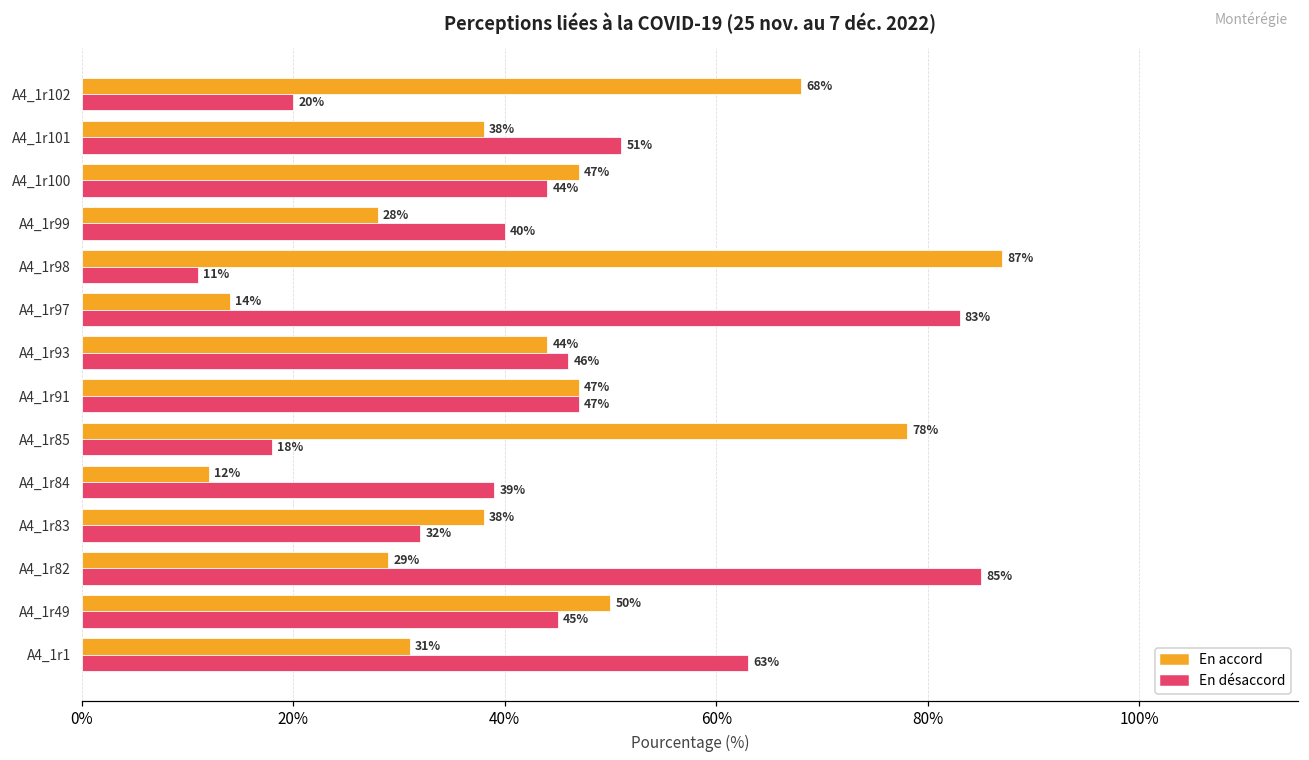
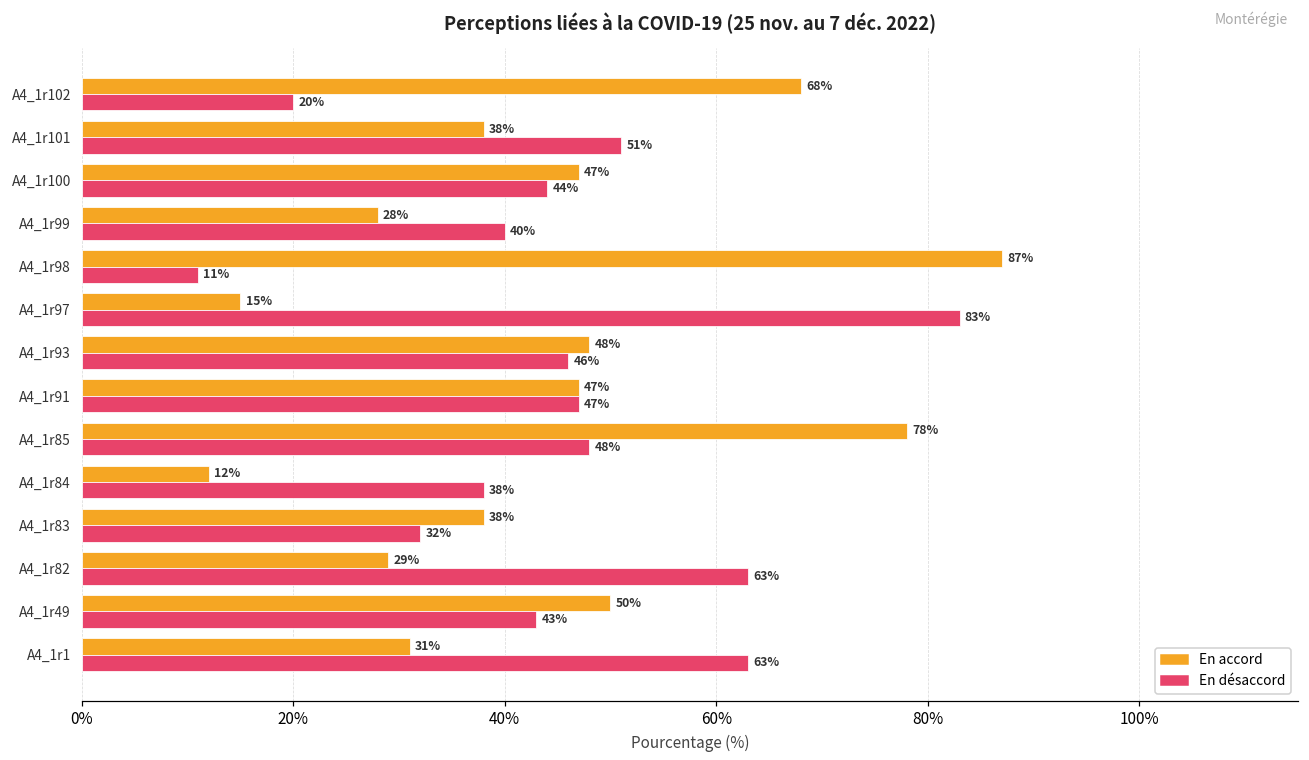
En accord, A4_1r97: 14% -> 15%
En accord, A4_1r93: 44% -> 48%
En désaccord, A4_1r85: 18% -> 48%
En désaccord, A4_1r84: 39% -> 38%
En désaccord, A4_1r82: 85% -> 63%
En désaccord, A4_1r49: 45% -> 43%
